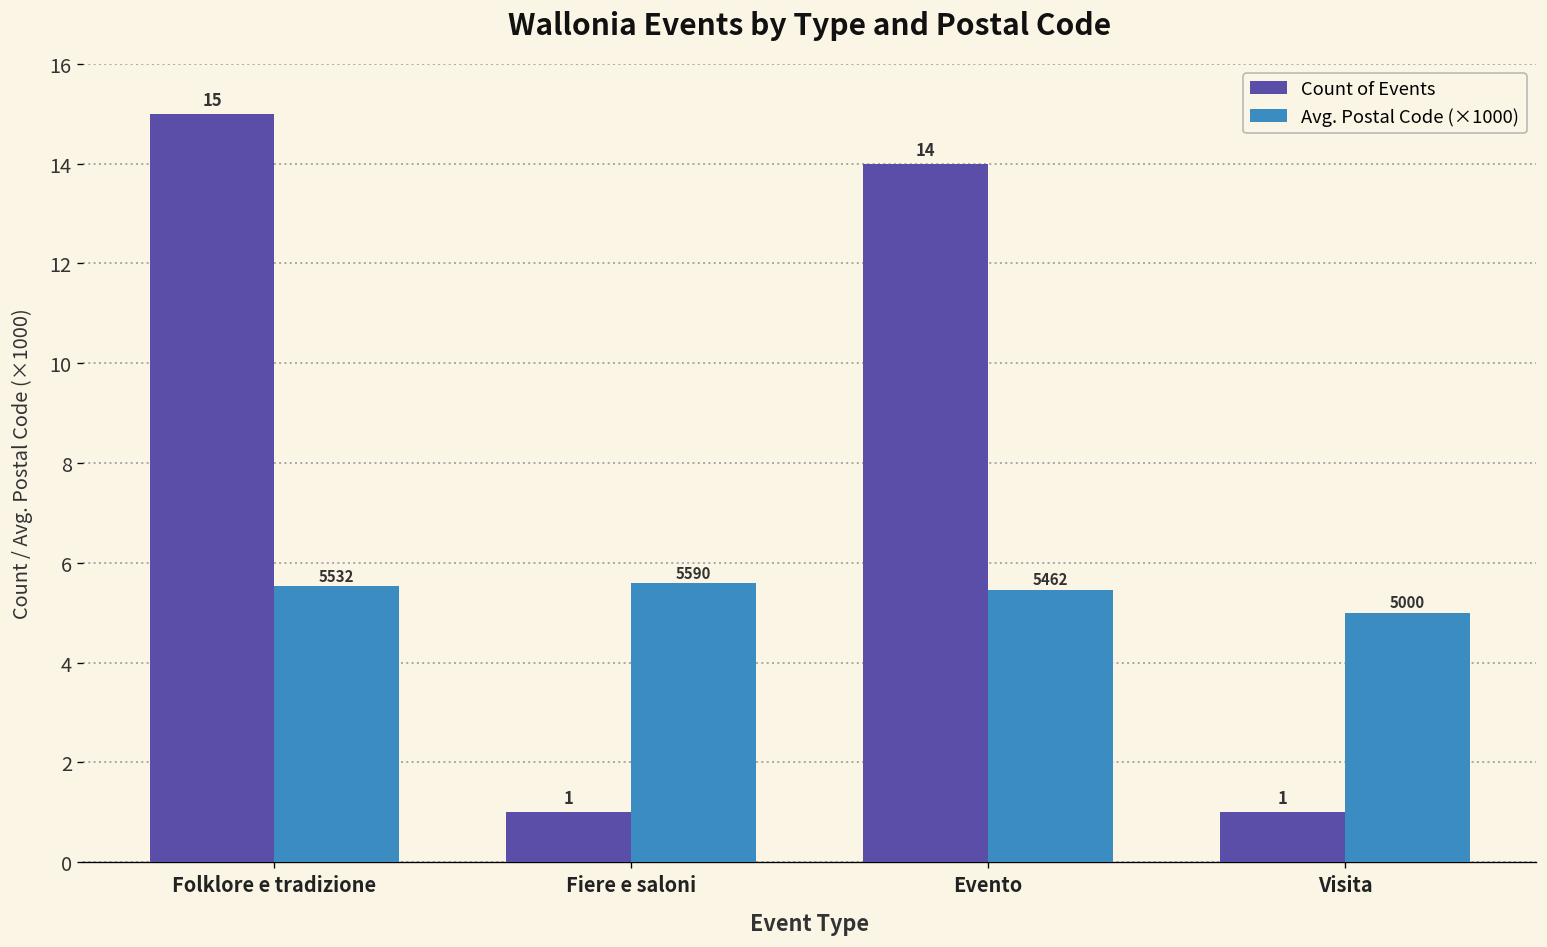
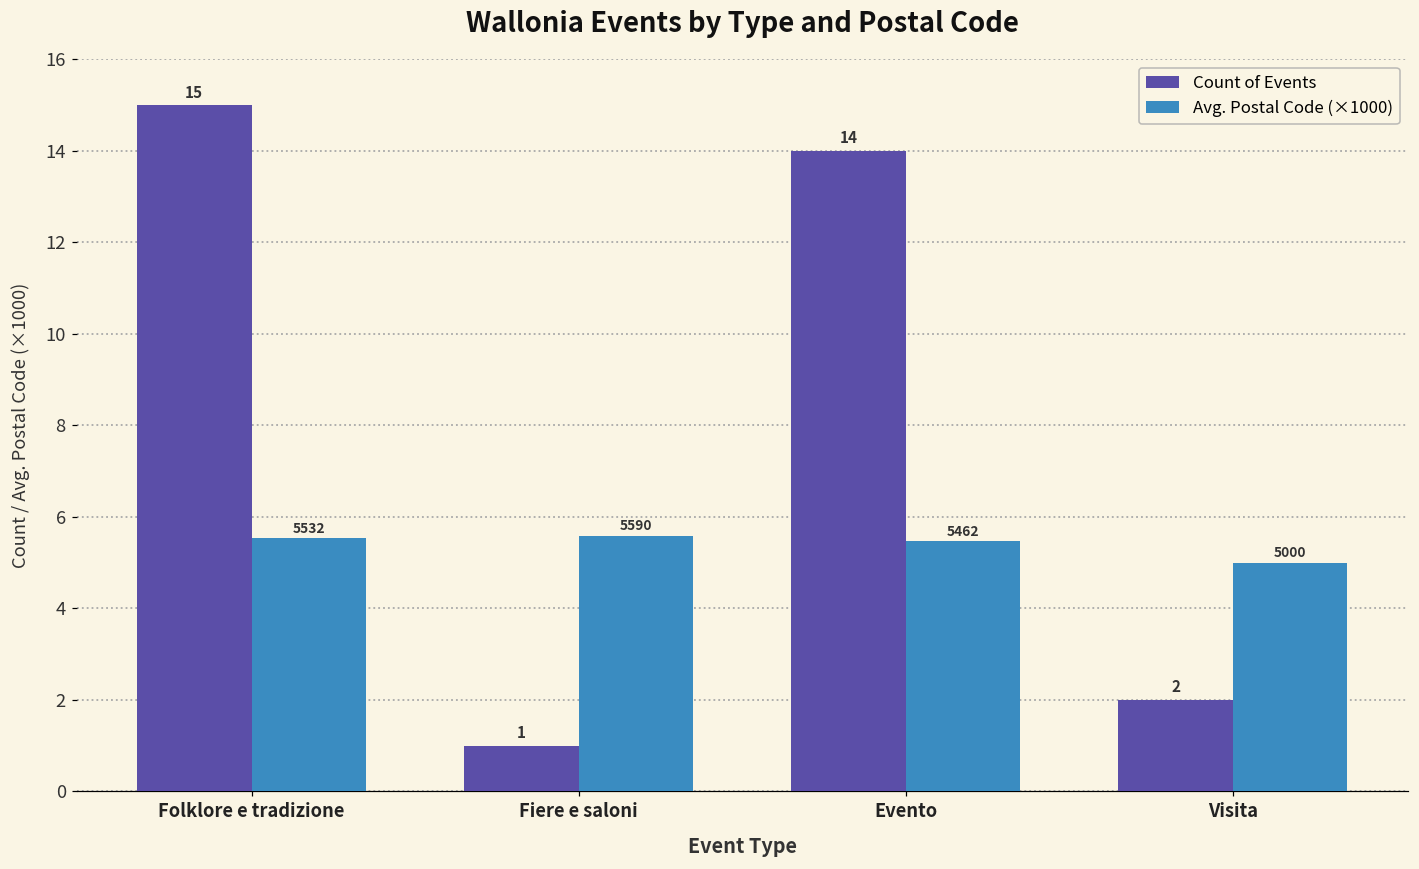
Count of Events, Visita: 1 -> 2
